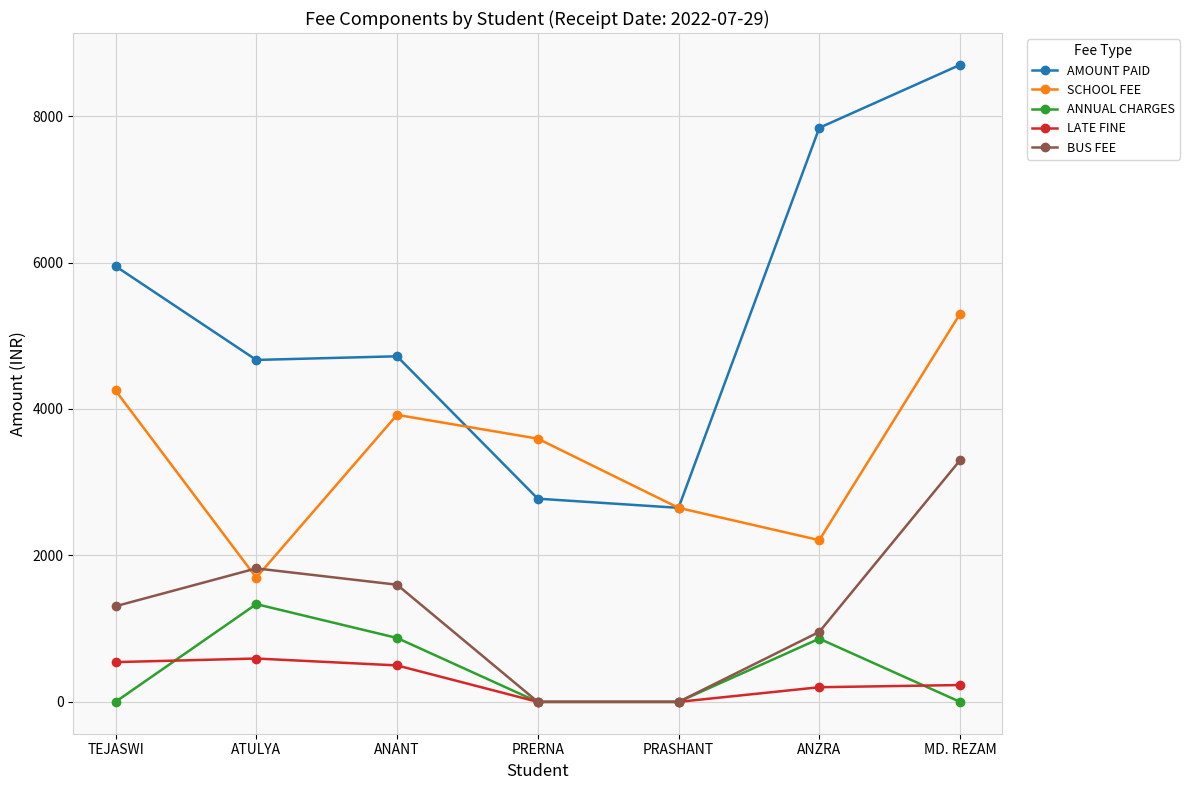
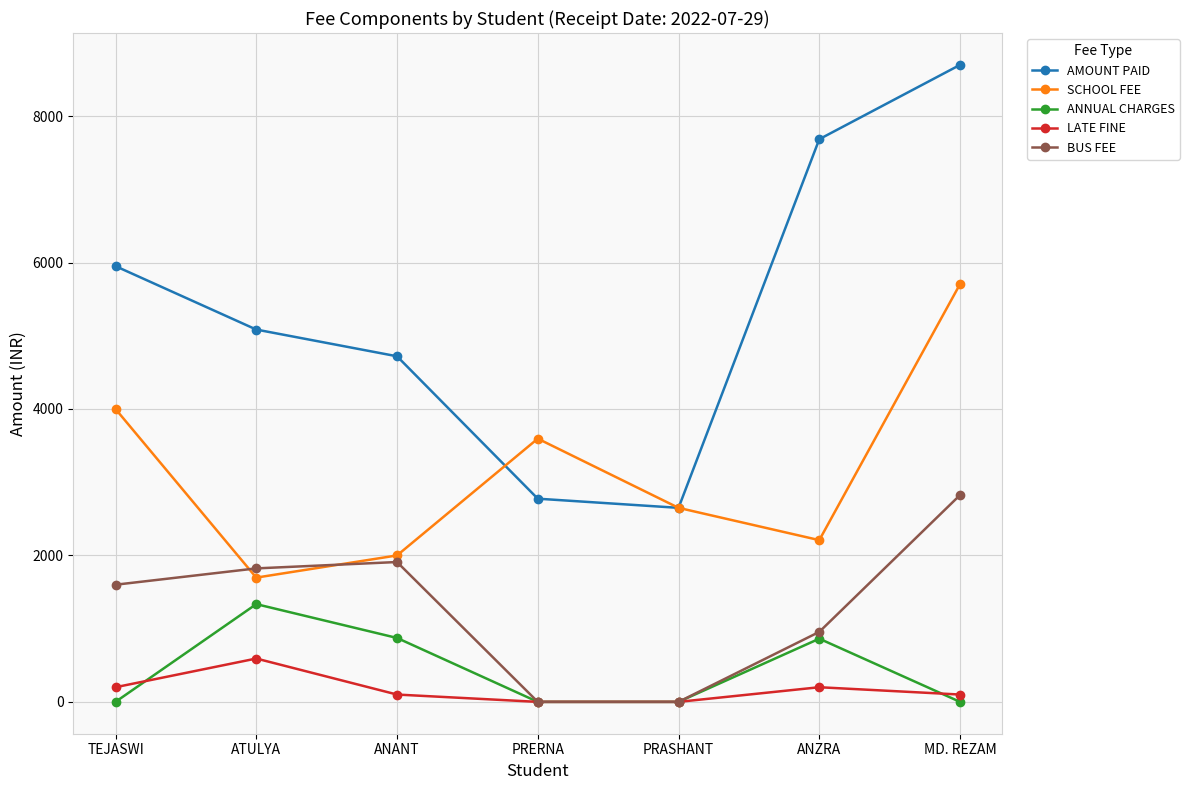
SCHOOL FEE, TEJASWI: 4300 -> 4000
LATE FINE, TEJASWI: 500 -> 200
BUS FEE, TEJASWI: 1300 -> 1600
AMOUNT PAID, ATULYA: 4700 -> 5100
SCHOOL FEE, ANANT: 3900 -> 2000
LATE FINE, ANANT: 500 -> 100
BUS FEE, ANANT: 1600 -> 1900
AMOUNT PAID, ANZRA: 7800 -> 7700
SCHOOL FEE, MD. REZAM: 5300 -> 5700
LATE FINE, MD. REZAM: 200 -> 100
BUS FEE, MD. REZAM: 3300 -> 2800
